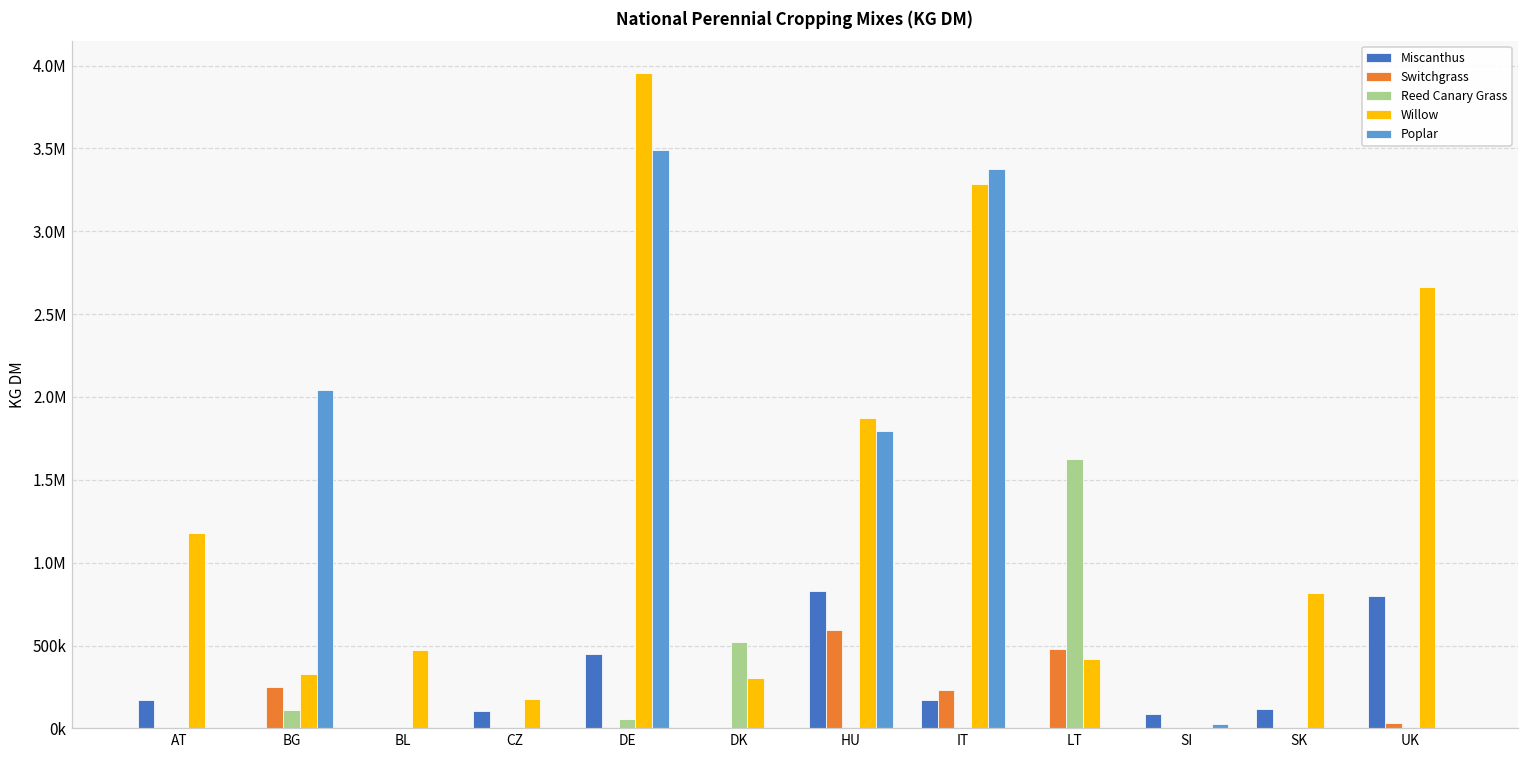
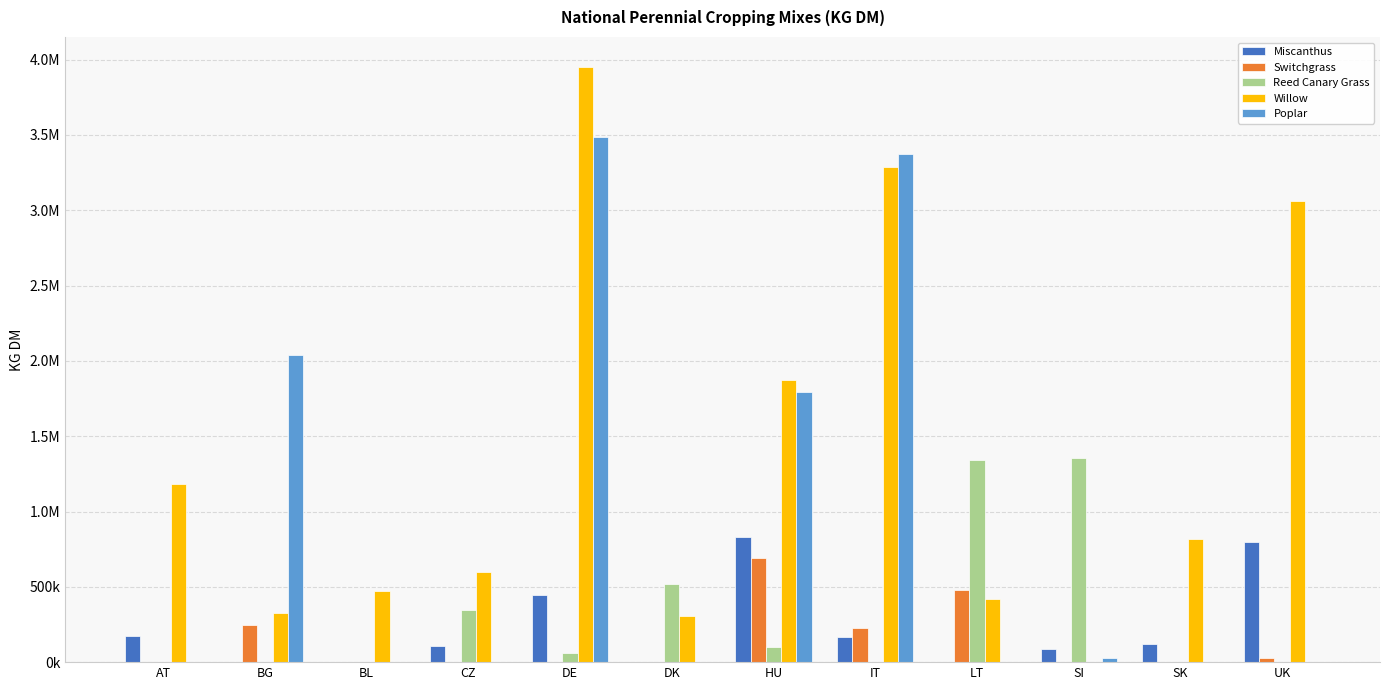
Reed Canary Grass, BG: 110000 -> 0
Reed Canary Grass, CZ: 0 -> 350000
Willow, CZ: 180000 -> 600000
Switchgrass, HU: 590000 -> 690000
Reed Canary Grass, HU: 0 -> 100000
Reed Canary Grass, LT: 1630000 -> 1340000
Reed Canary Grass, SI: 0 -> 1360000
Willow, UK: 2660000 -> 3060000
